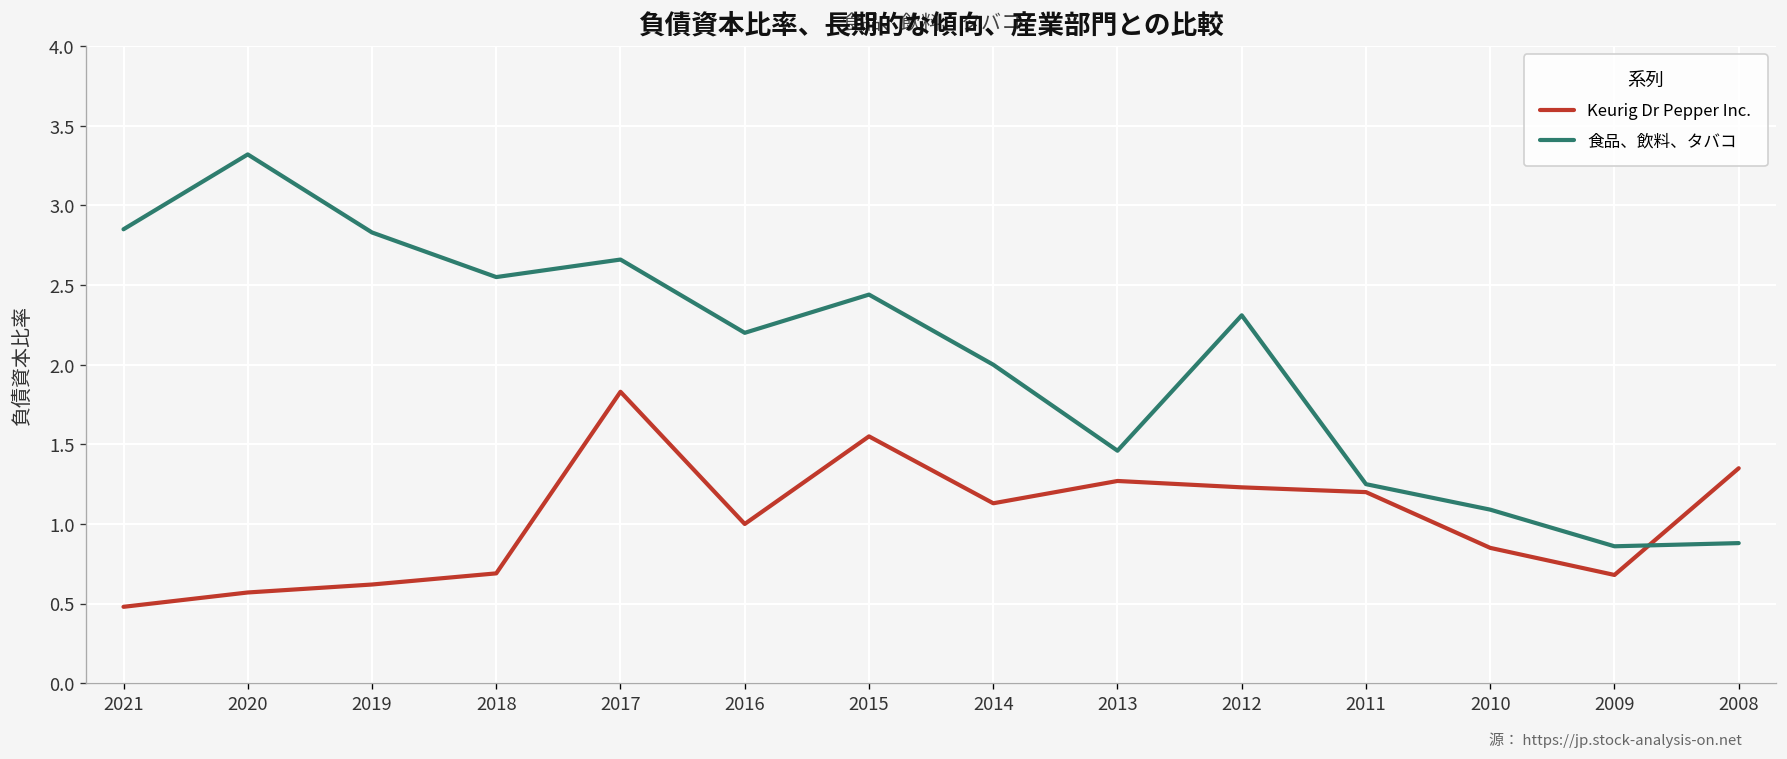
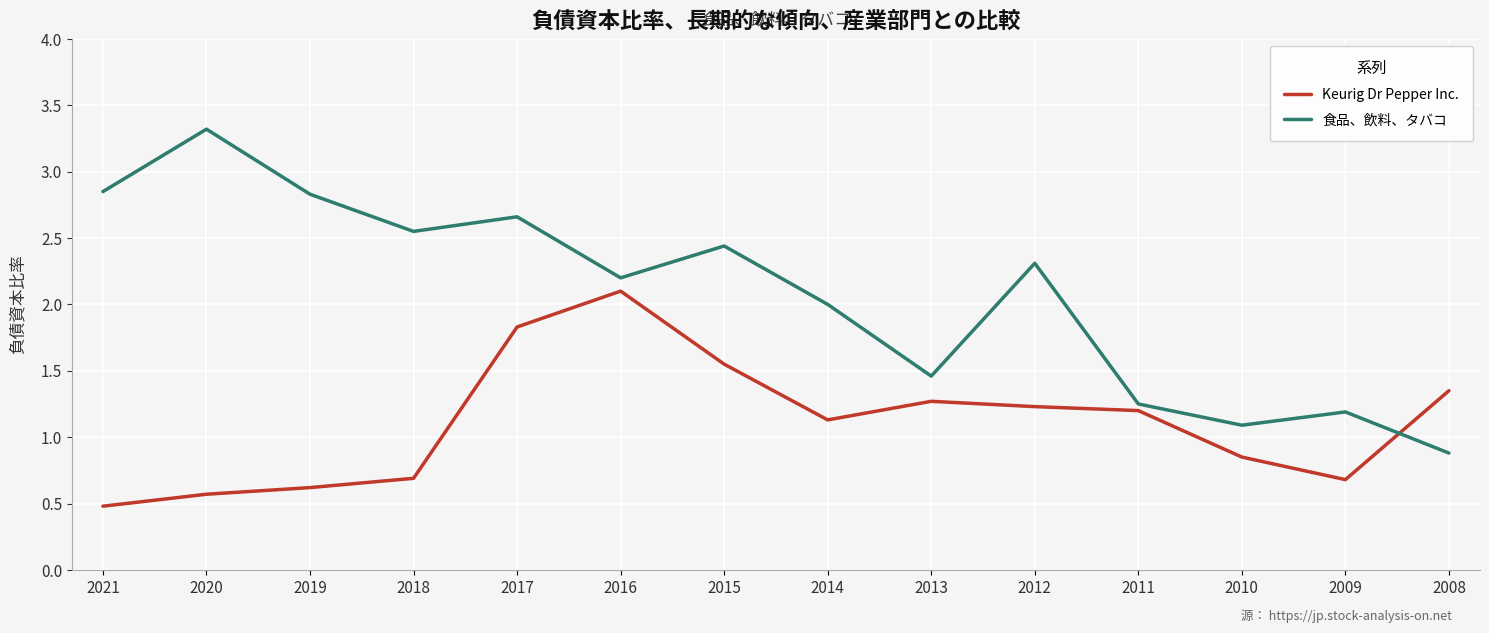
Keurig Dr Pepper Inc., 2016: 1.0 -> 2.1
食品、飲料、タバコ, 2009: 0.86 -> 1.19
